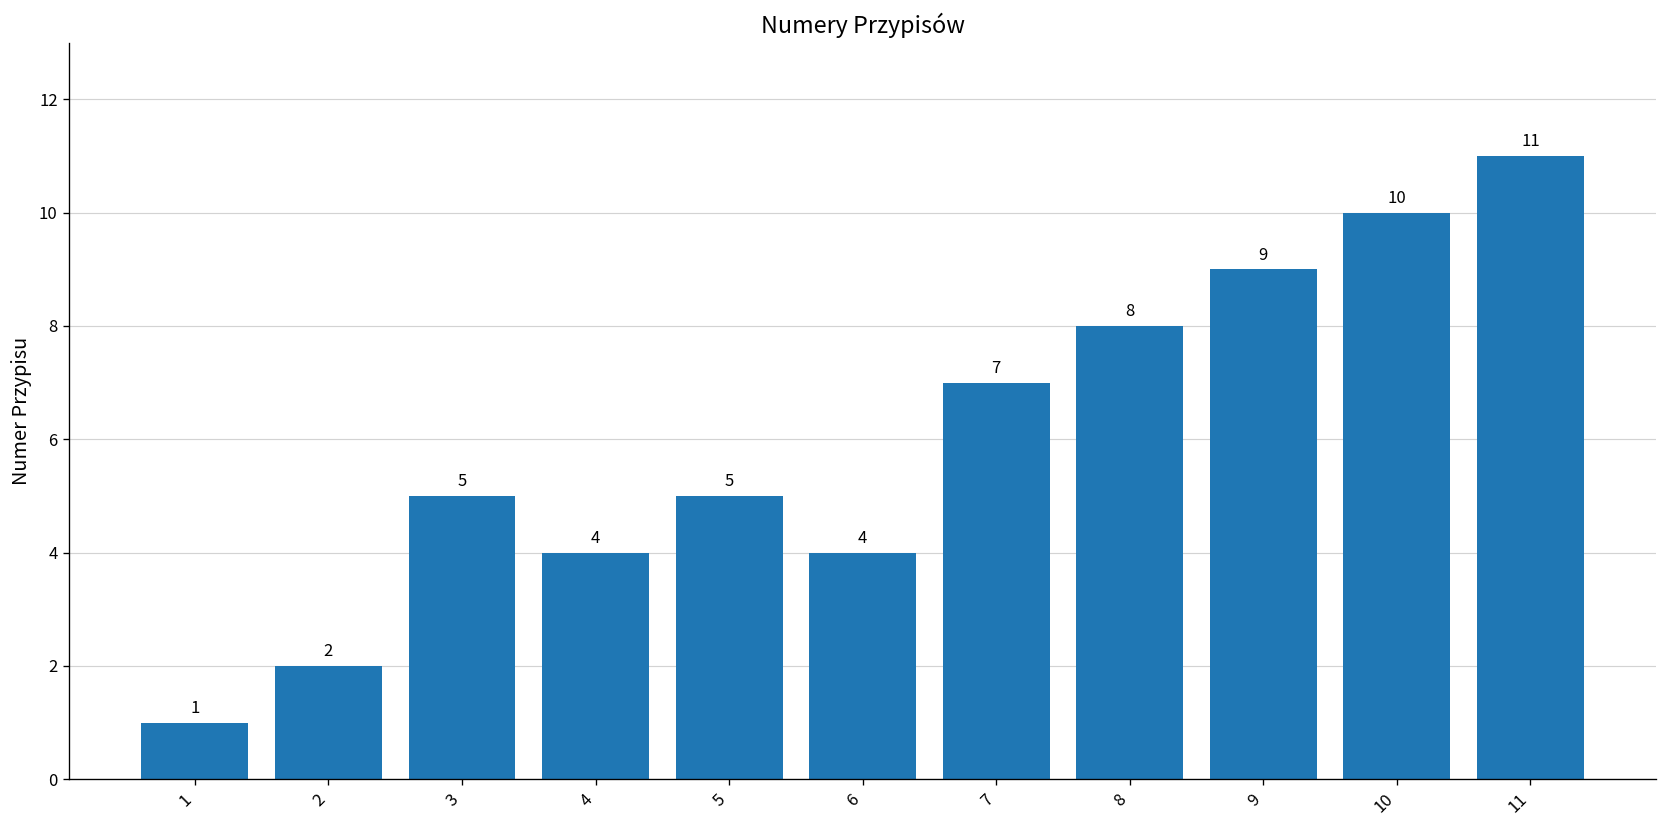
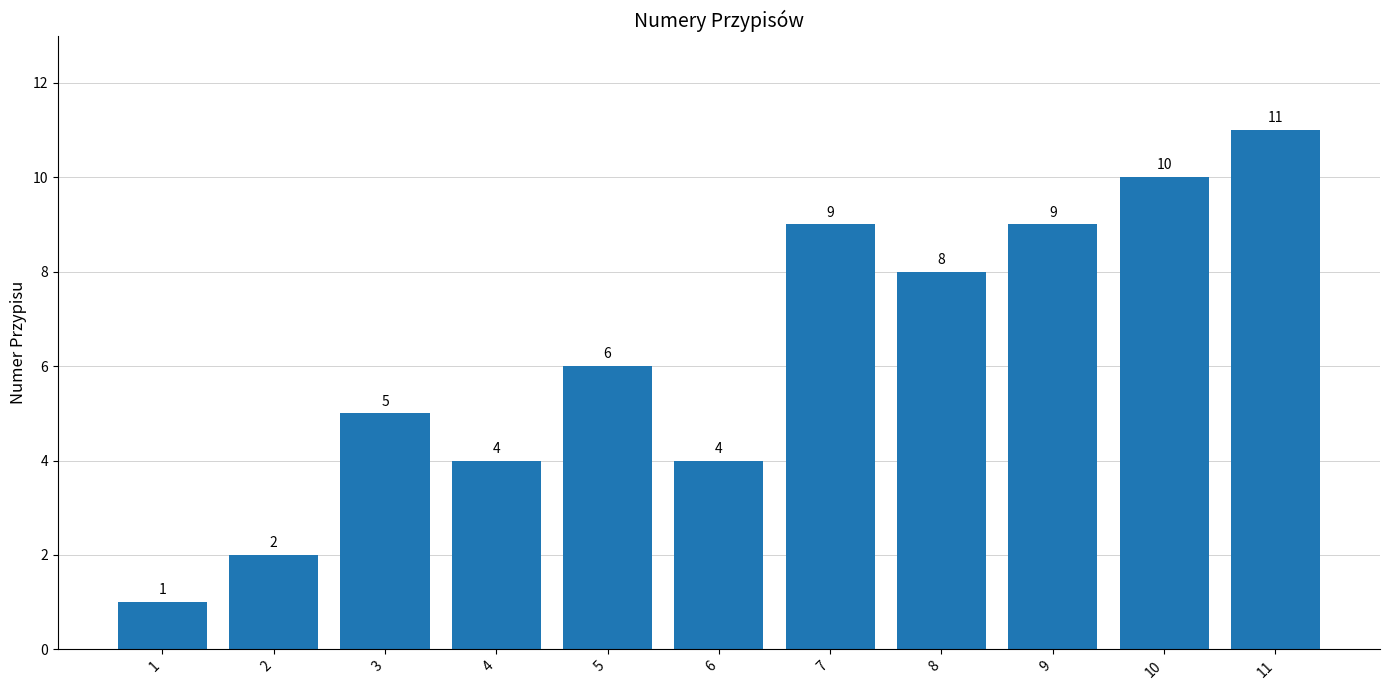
5: 5 -> 6
7: 7 -> 9
